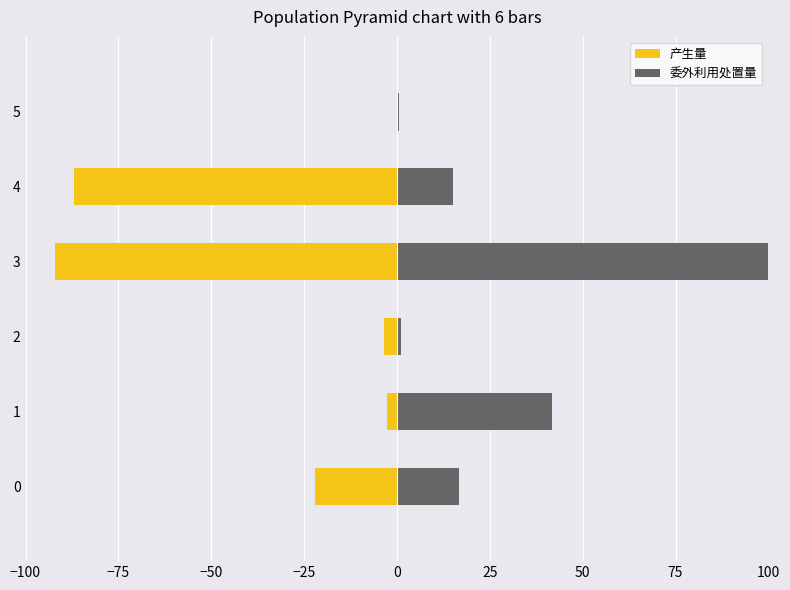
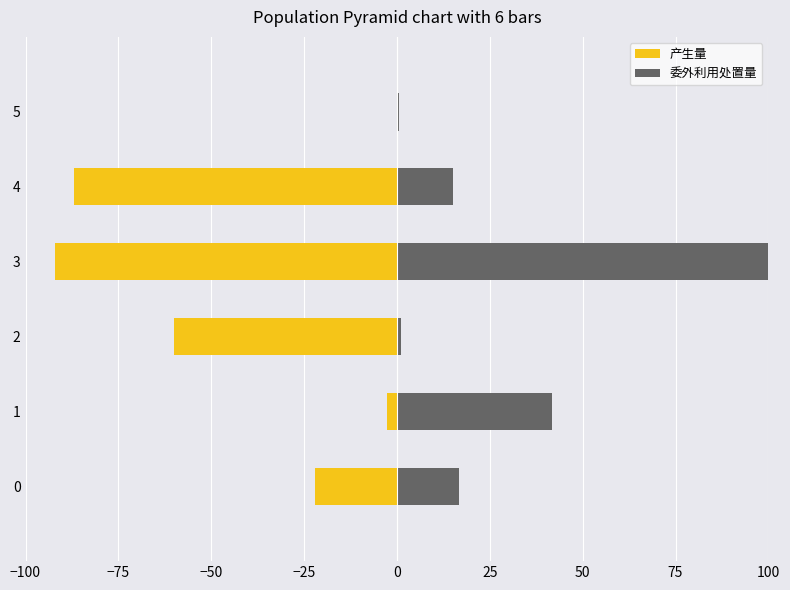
产生量, 2: -4 -> -60
